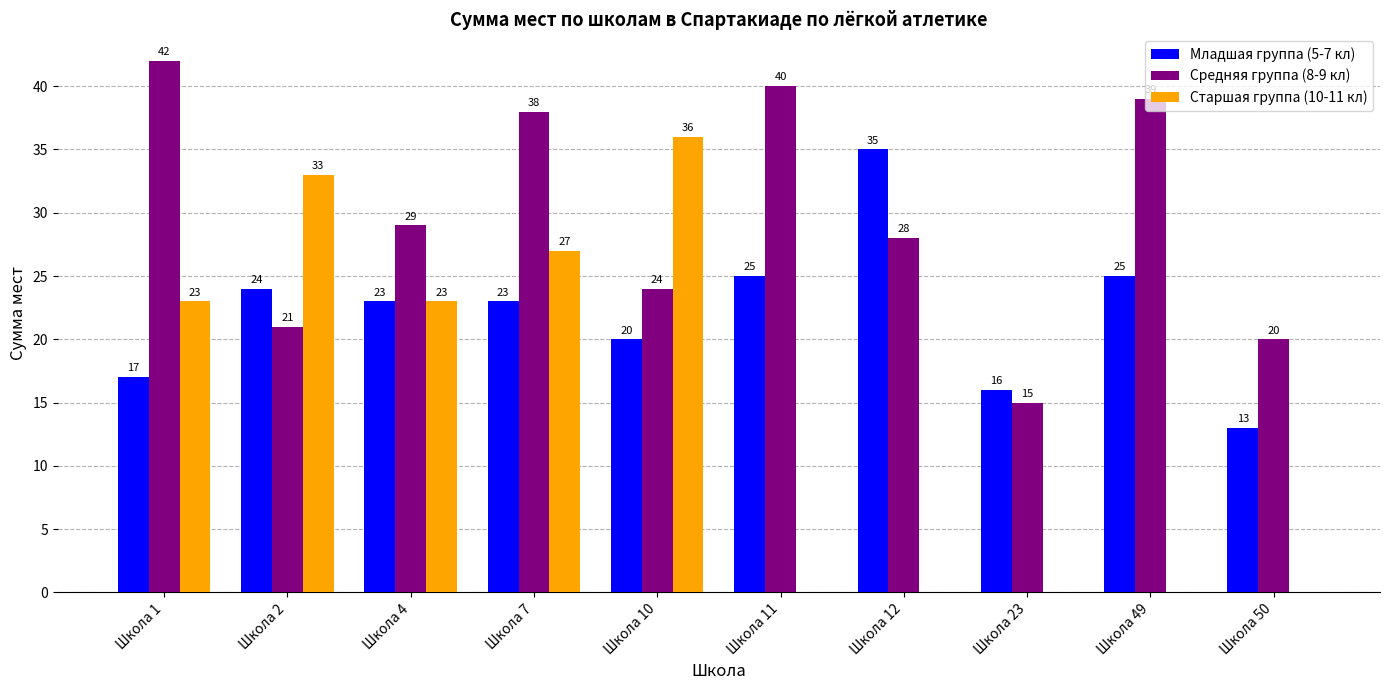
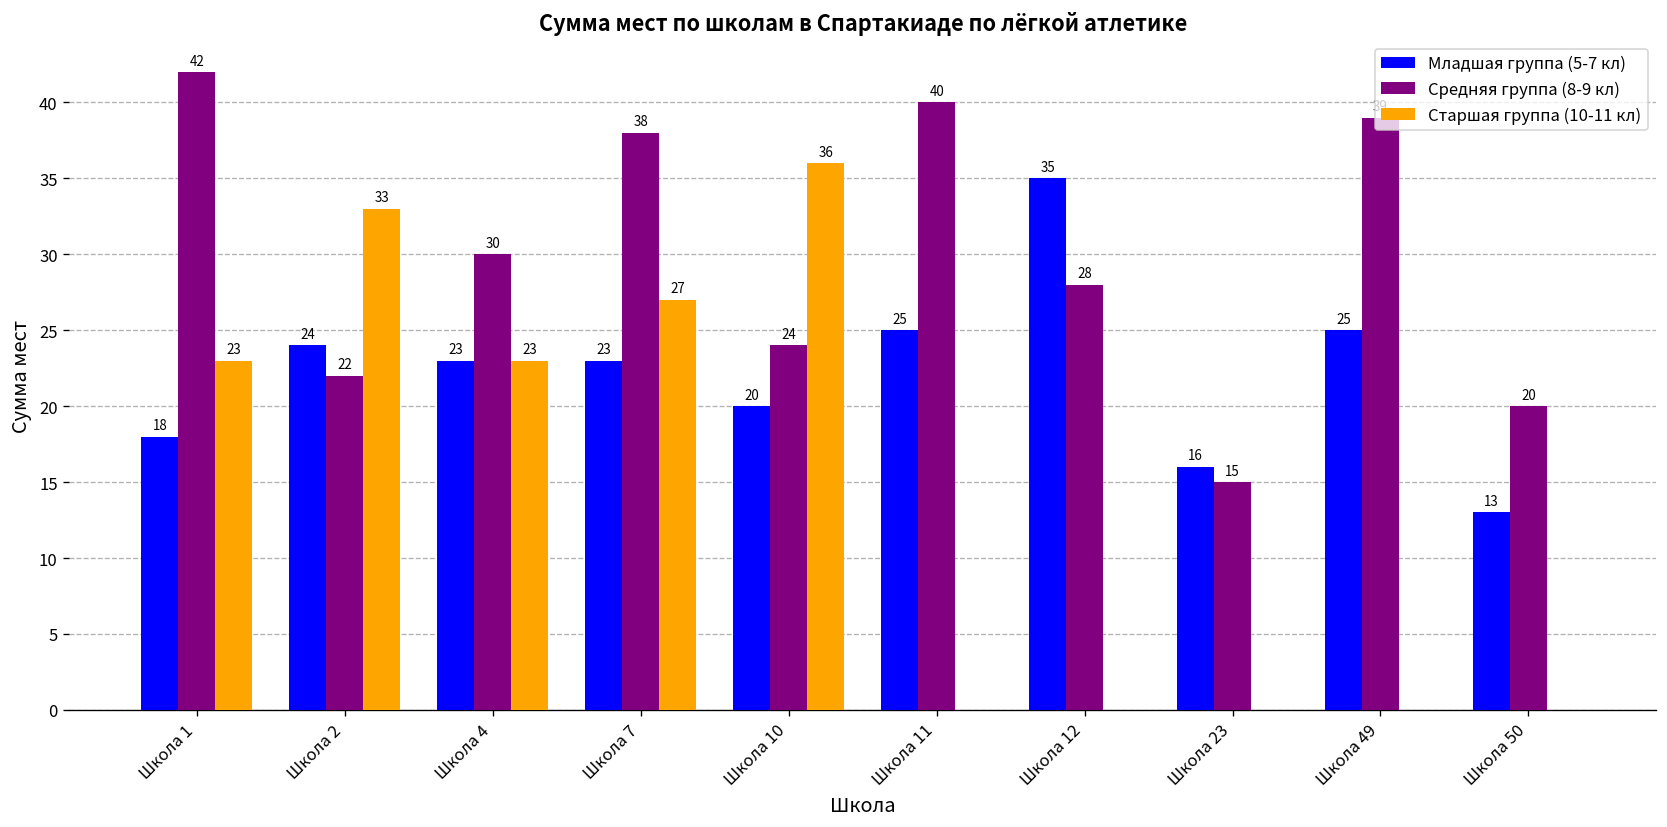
Младшая группа (5-7 кл), Школа 1: 17 -> 18
Средняя группа (8-9 кл), Школа 2: 21 -> 22
Средняя группа (8-9 кл), Школа 4: 29 -> 30
